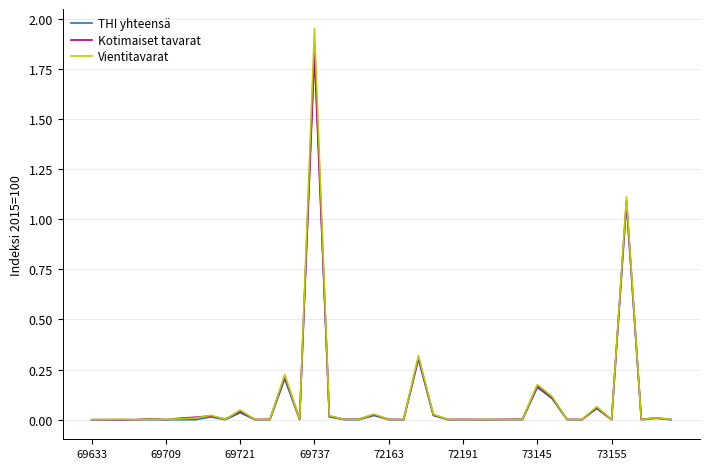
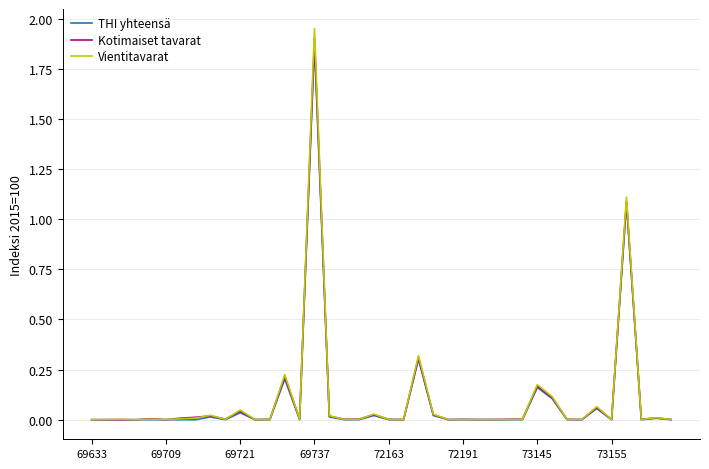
Kotimaiset tavarat, 69737: 1.82 -> 1.90
